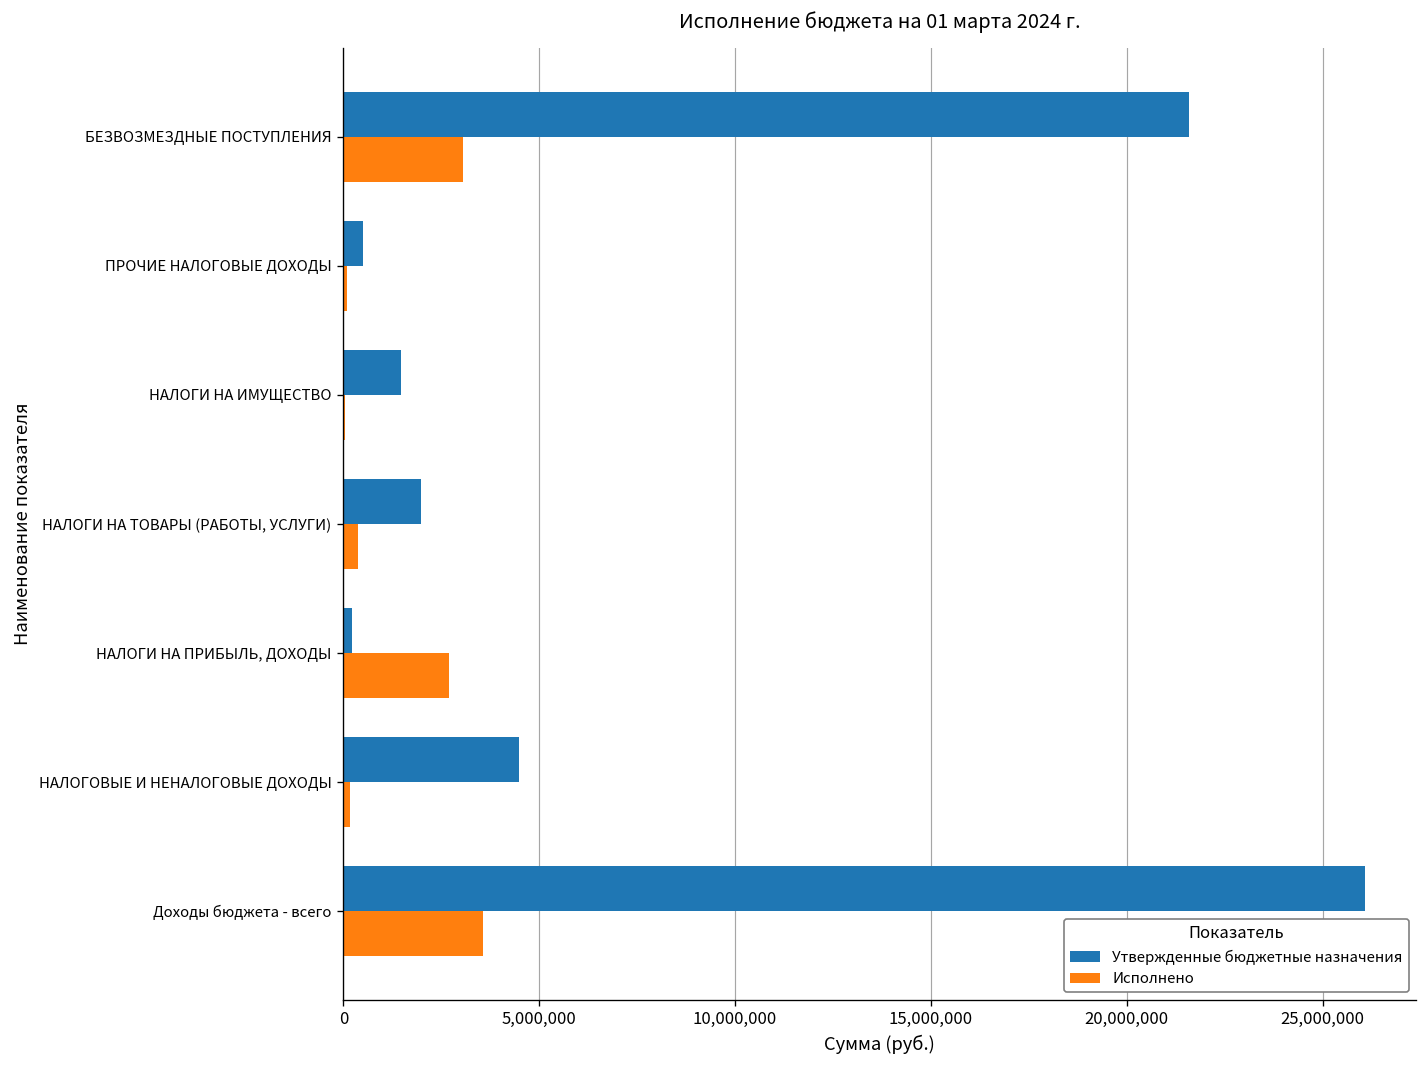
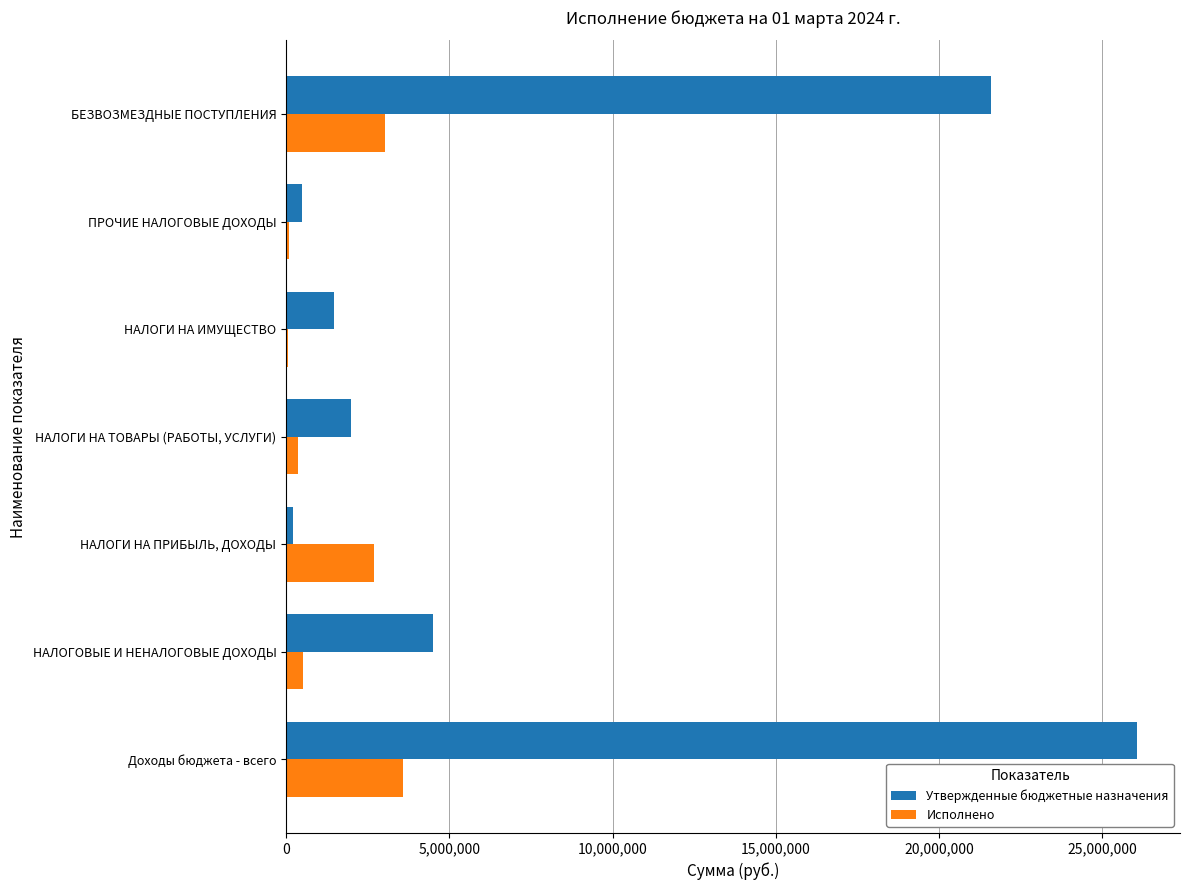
Исполнено, НАЛОГОВЫЕ И НЕНАЛОГОВЫЕ ДОХОДЫ: 200,000 -> 500,000
